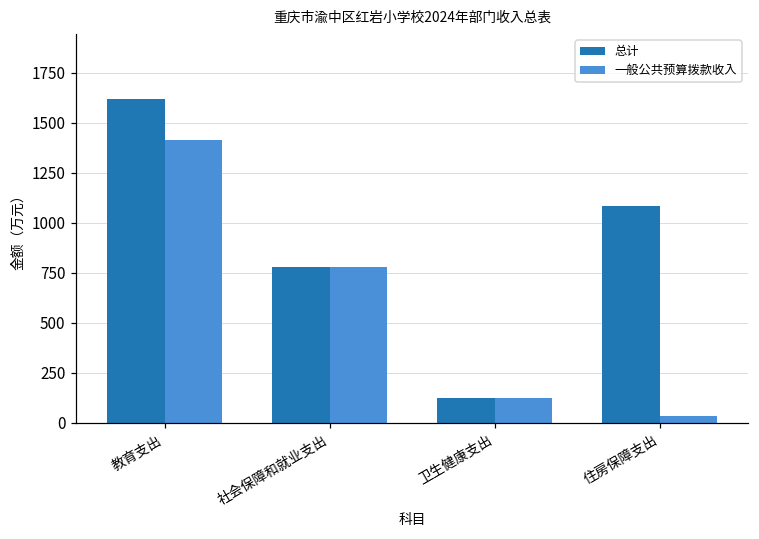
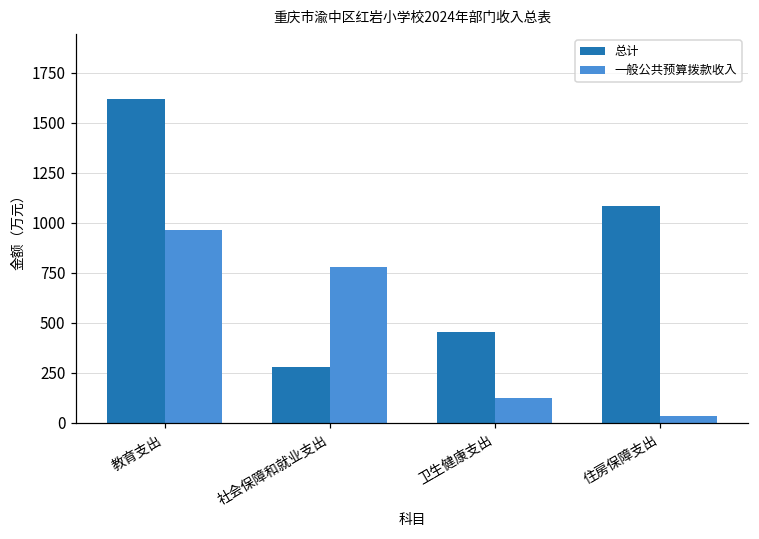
一般公共预算拨款收入, 教育支出: 1420 -> 960
总计, 社会保障和就业支出: 780 -> 280
总计, 卫生健康支出: 120 -> 450
